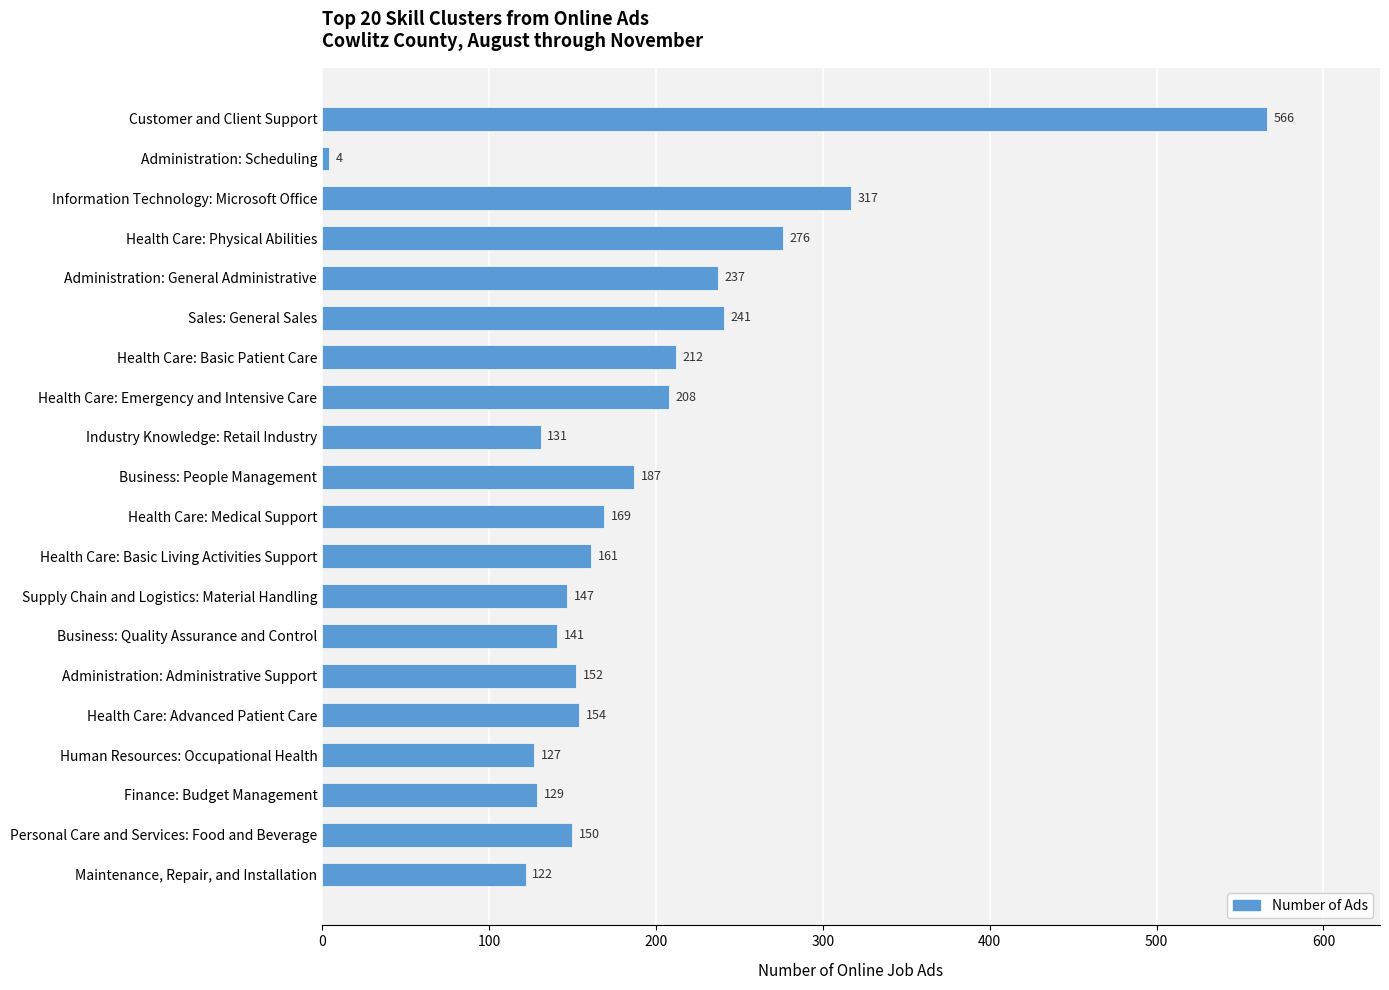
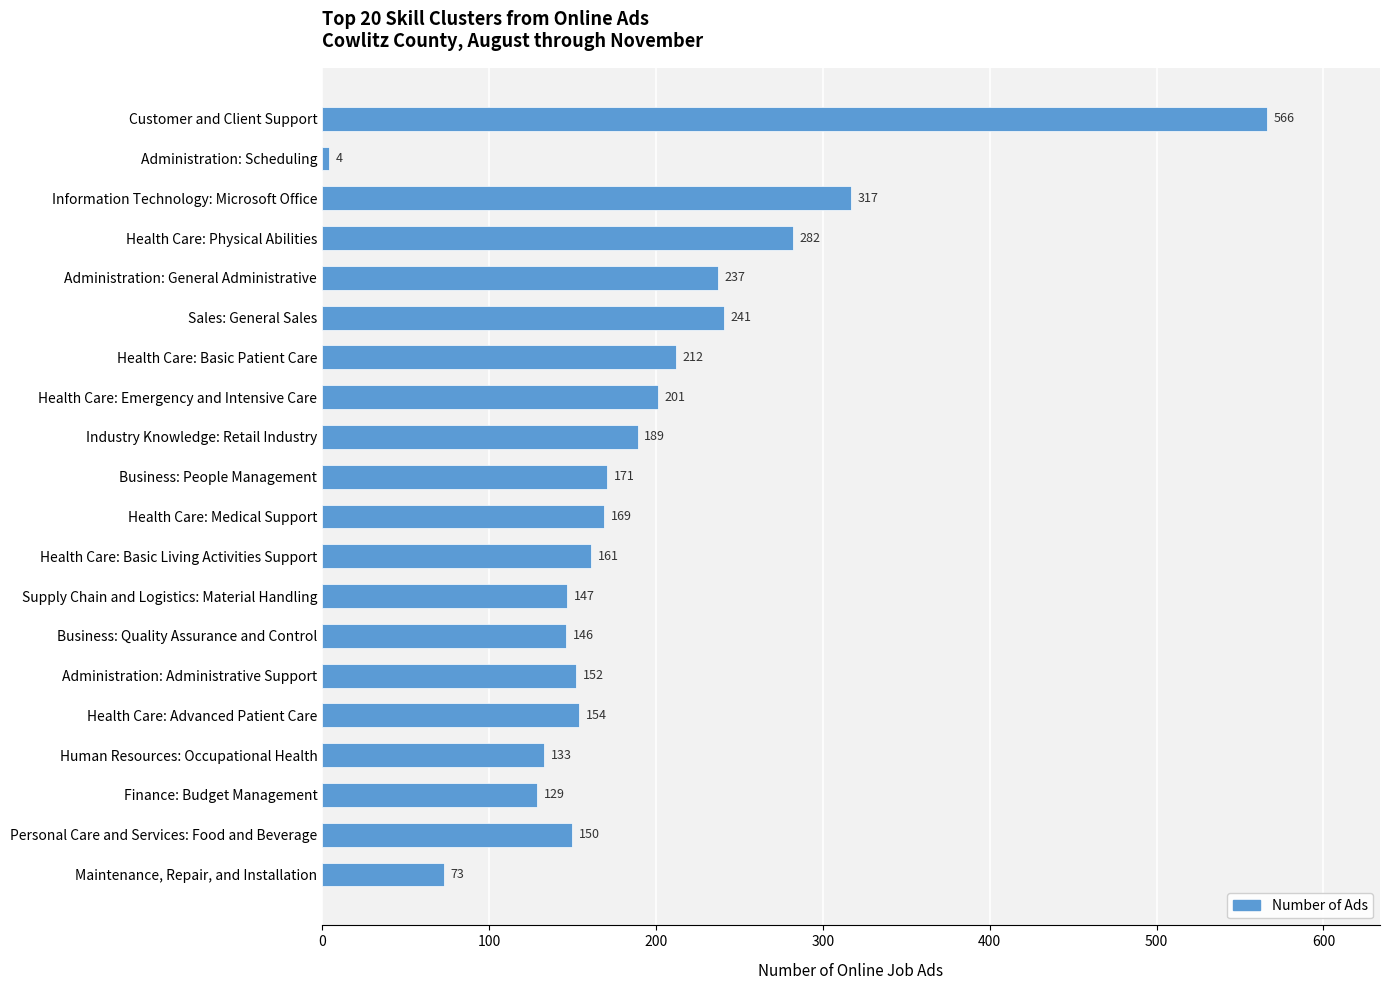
Health Care: Physical Abilities: 276 -> 282
Health Care: Emergency and Intensive Care: 208 -> 201
Industry Knowledge: Retail Industry: 131 -> 189
Business: People Management: 187 -> 171
Business: Quality Assurance and Control: 141 -> 146
Human Resources: Occupational Health: 127 -> 133
Maintenance, Repair, and Installation: 122 -> 73
